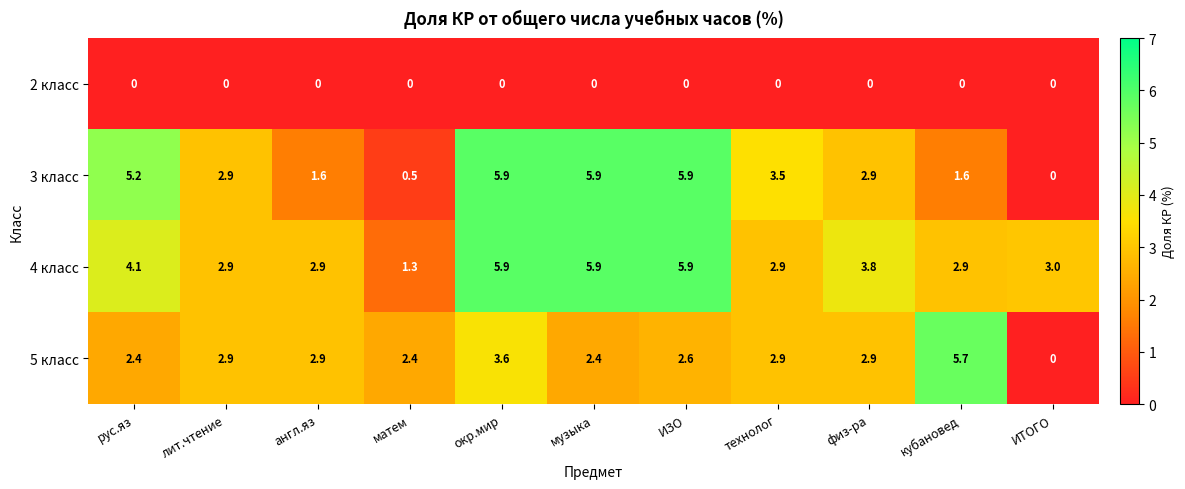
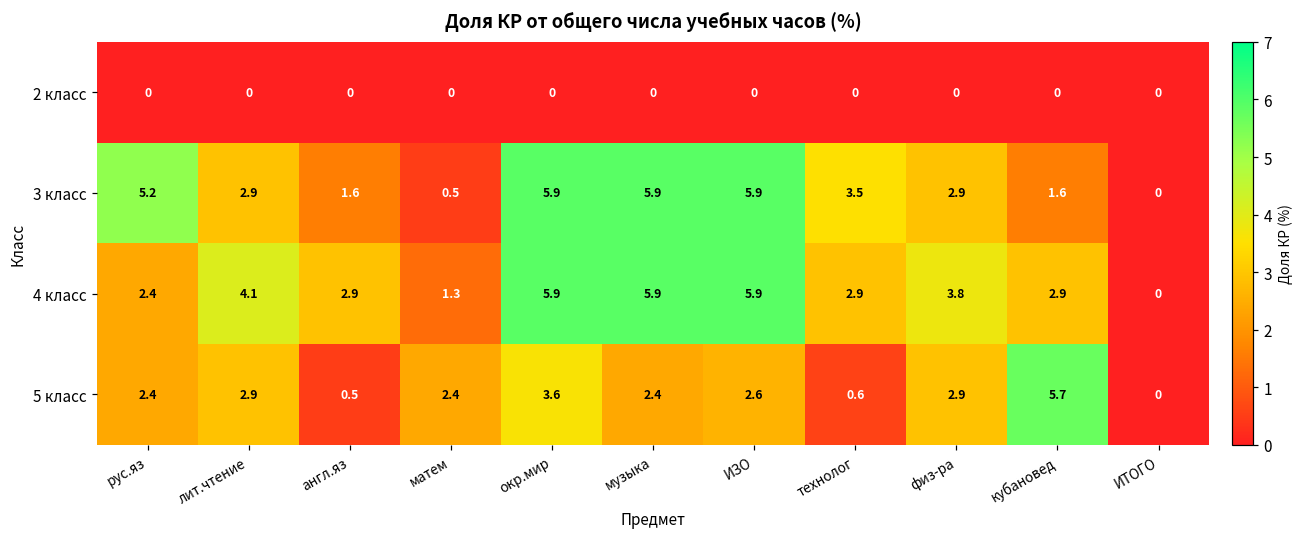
4 класс, рус.яз: 4.1 -> 2.4
4 класс, лит.чтение: 2.9 -> 4.1
4 класс, ИТОГО: 3.0 -> 0
5 класс, англ.яз: 2.9 -> 0.5
5 класс, технолог: 2.9 -> 0.6
